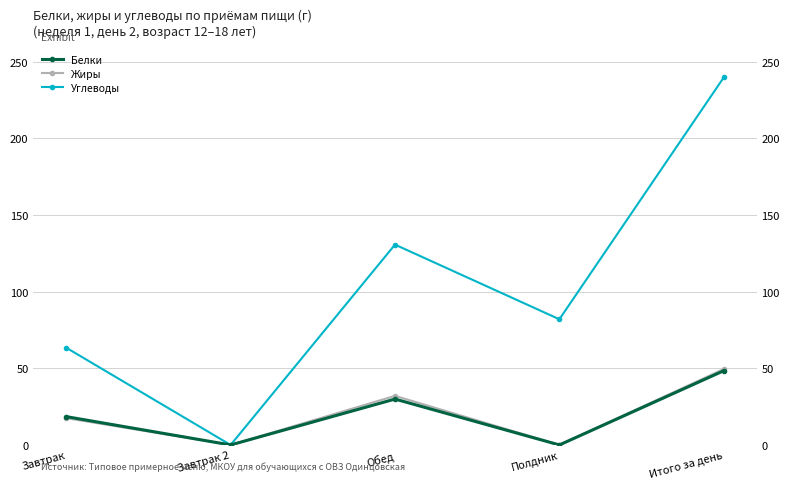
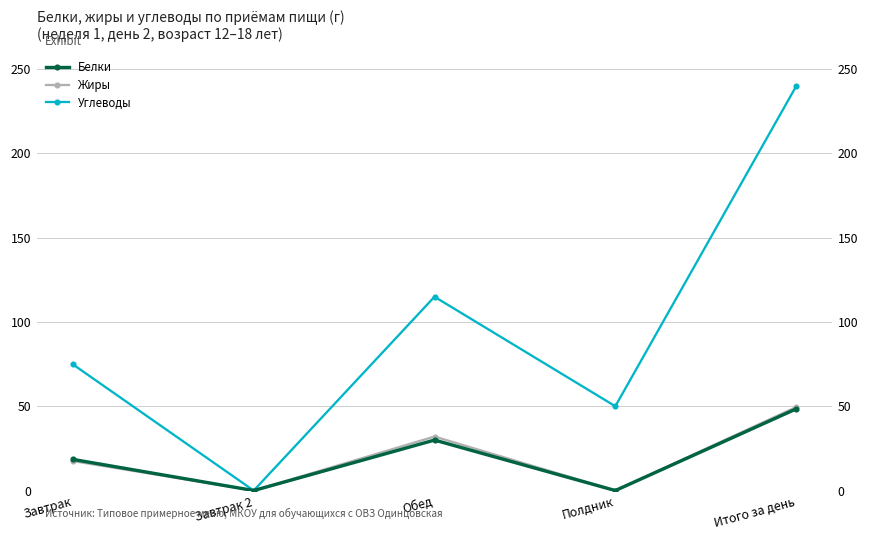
Углеводы, Завтрак: 63 -> 75
Углеводы, Обед: 131 -> 115
Углеводы, Полдник: 82 -> 50
